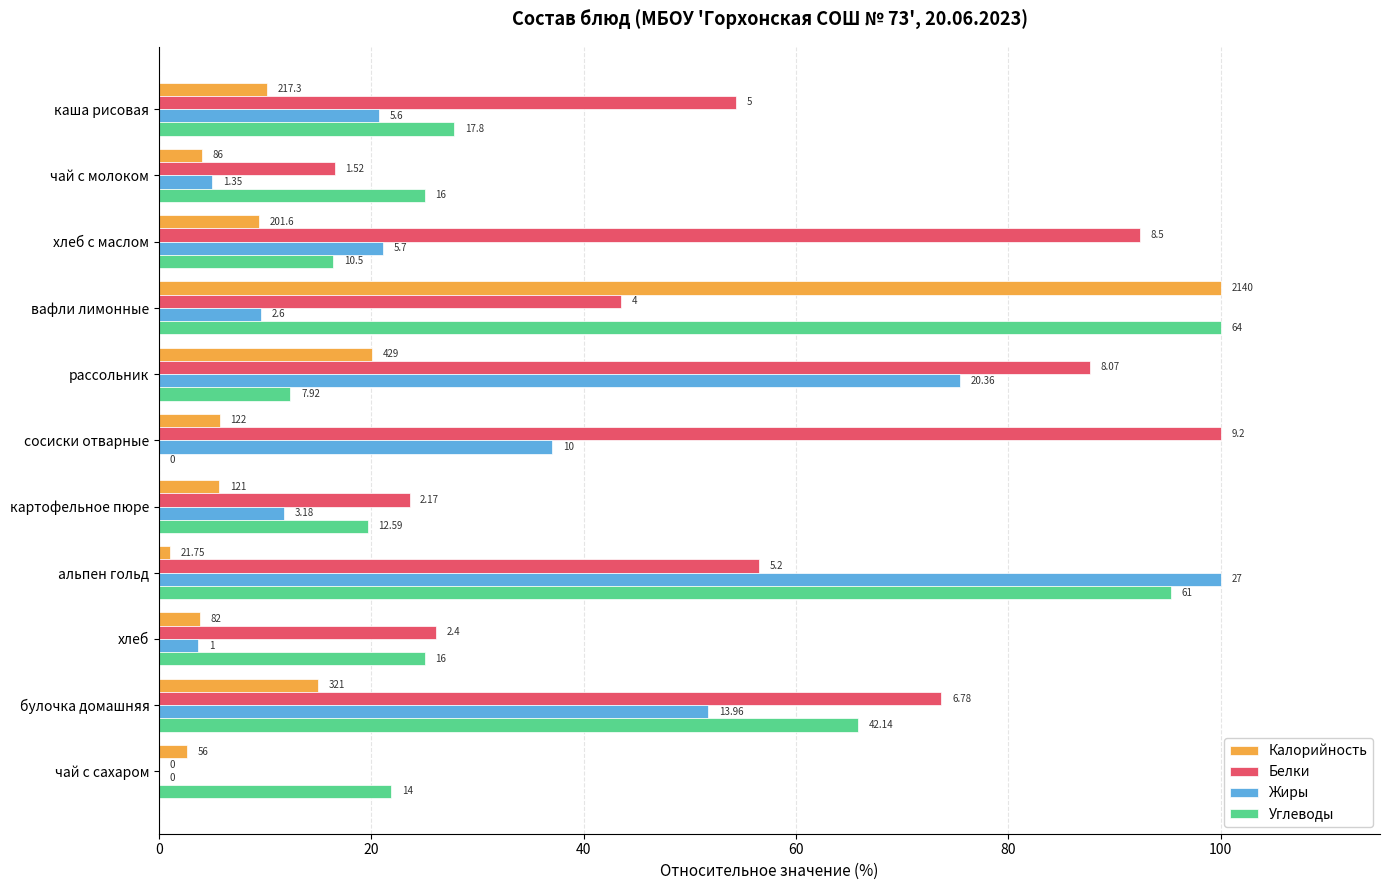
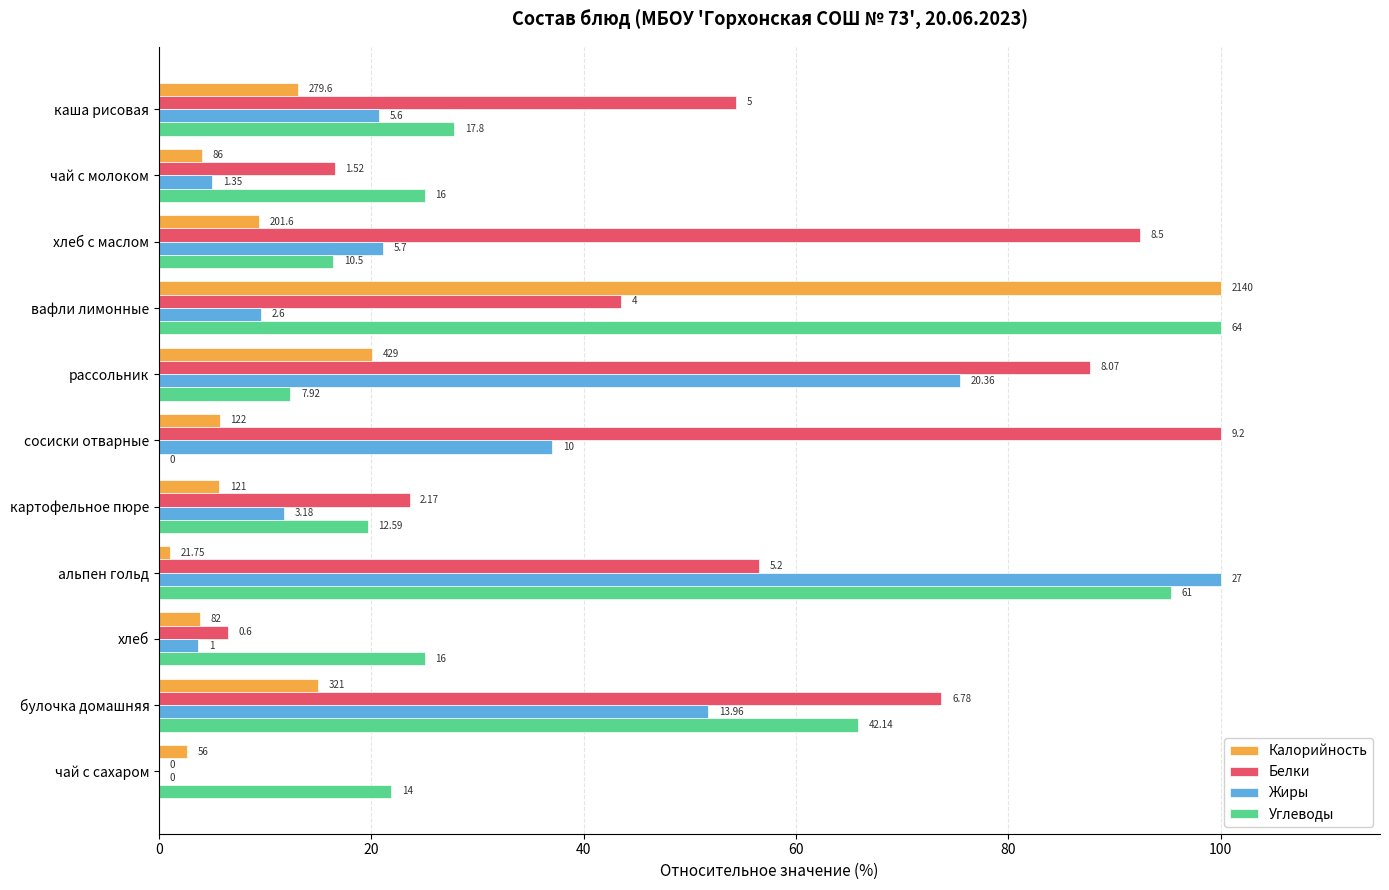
Калорийность, каша рисовая: 217.3 -> 279.6
Белки, хлеб: 2.4 -> 0.6
